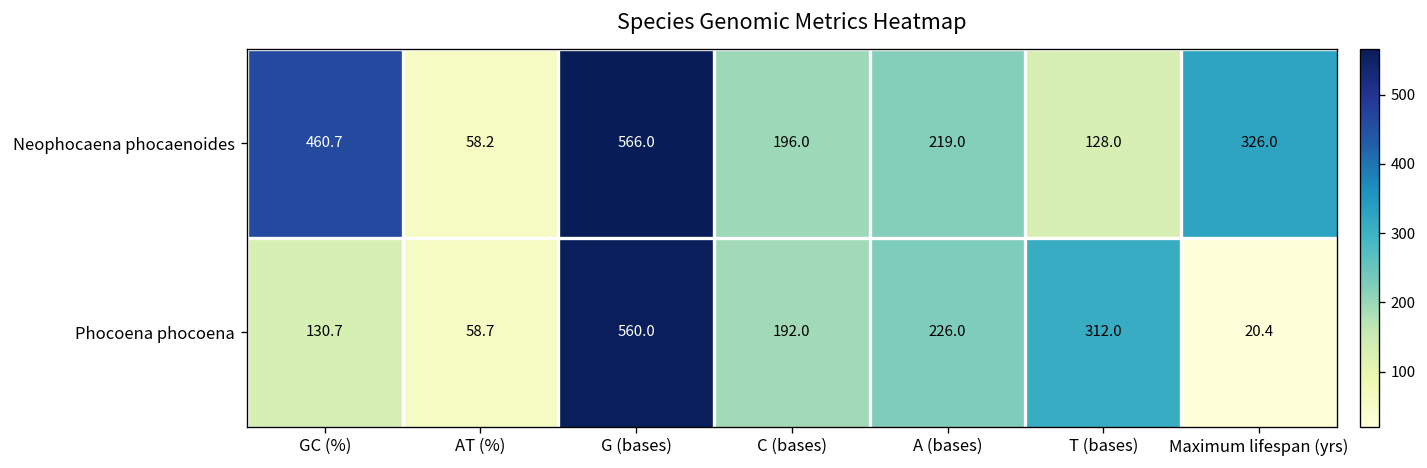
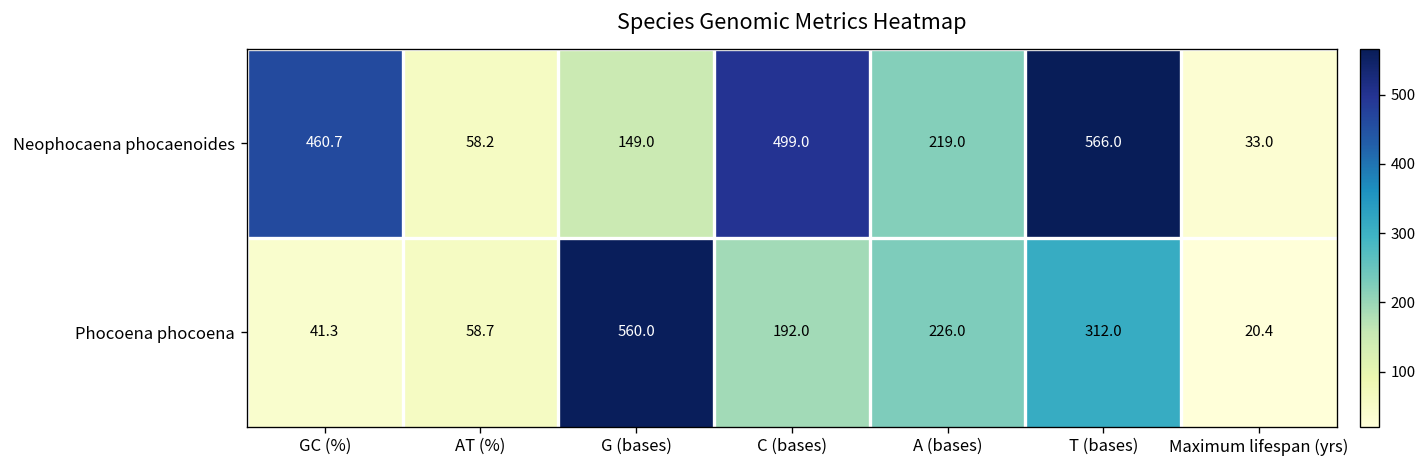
Neophocaena phocaenoides, G (bases): 566.0 -> 149.0
Neophocaena phocaenoides, C (bases): 196.0 -> 499.0
Neophocaena phocaenoides, T (bases): 128.0 -> 566.0
Neophocaena phocaenoides, Maximum lifespan (yrs): 326.0 -> 33.0
Phocoena phocoena, GC (%): 130.7 -> 41.3
